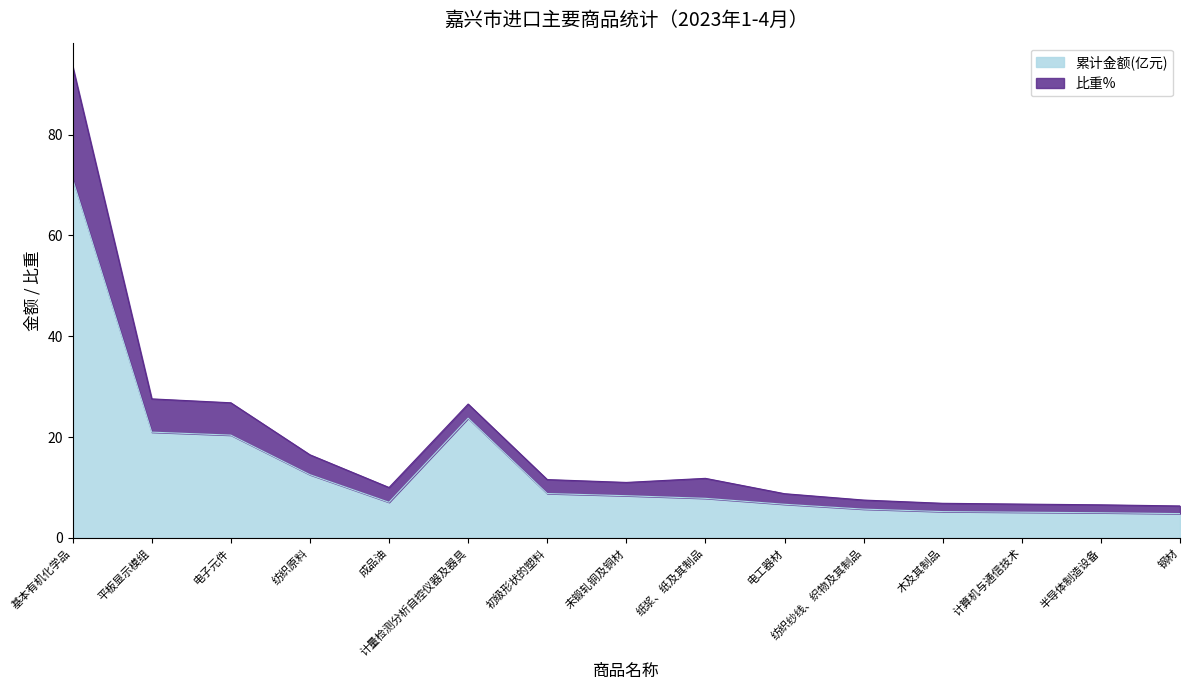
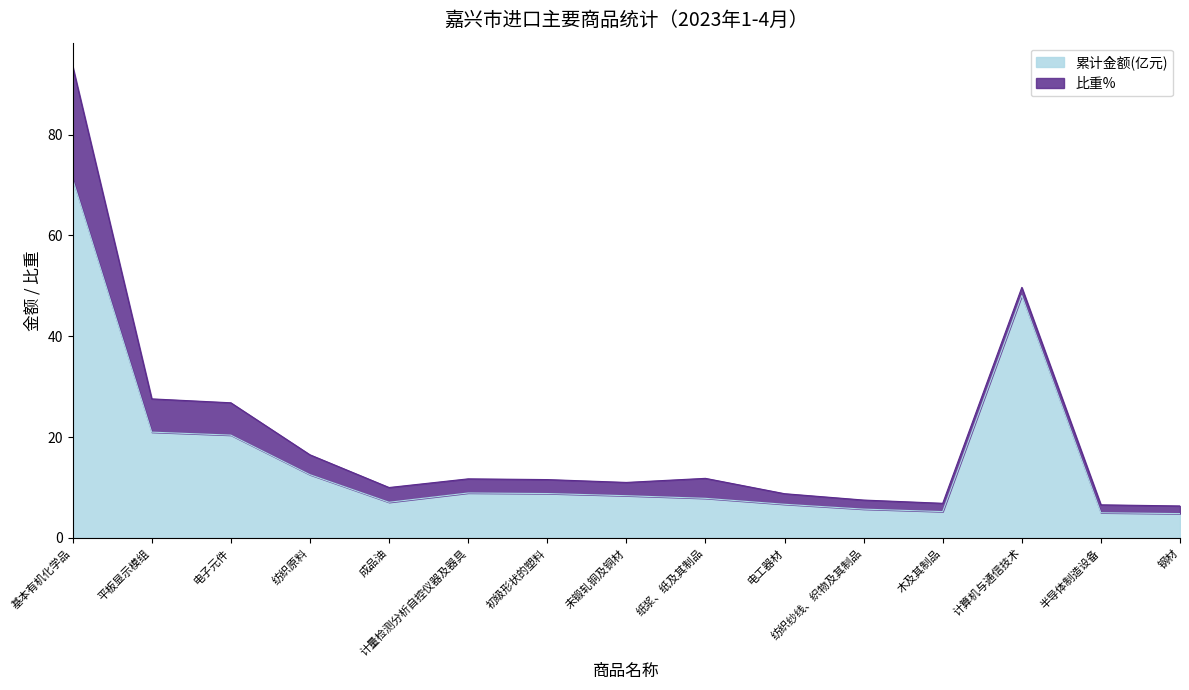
累计金额(亿元), 计量检测分析自控仪器及器具: 24 -> 9
累计金额(亿元), 计算机与通信技术: 5 -> 48
